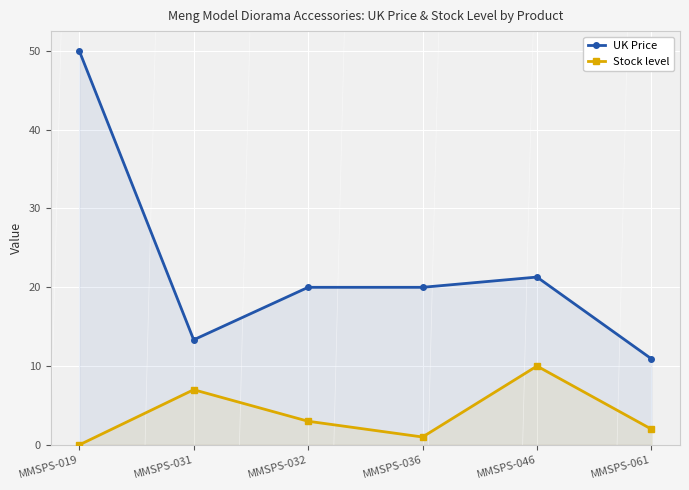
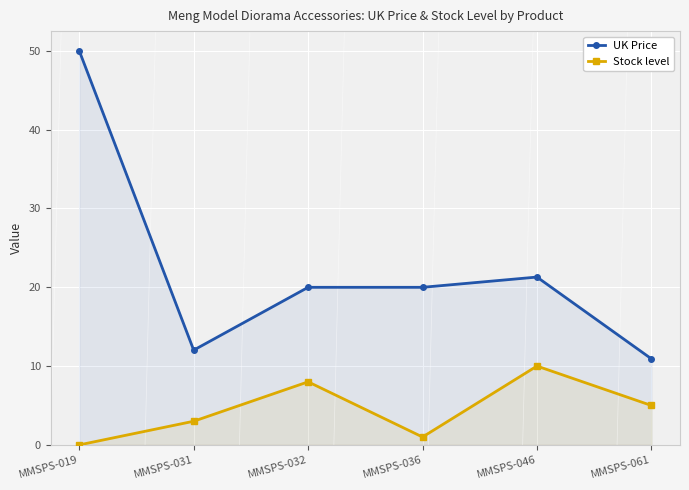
UK Price, MMSPS-031: 13 -> 12
Stock level, MMSPS-031: 7 -> 3
Stock level, MMSPS-032: 3 -> 8
Stock level, MMSPS-061: 2 -> 5
